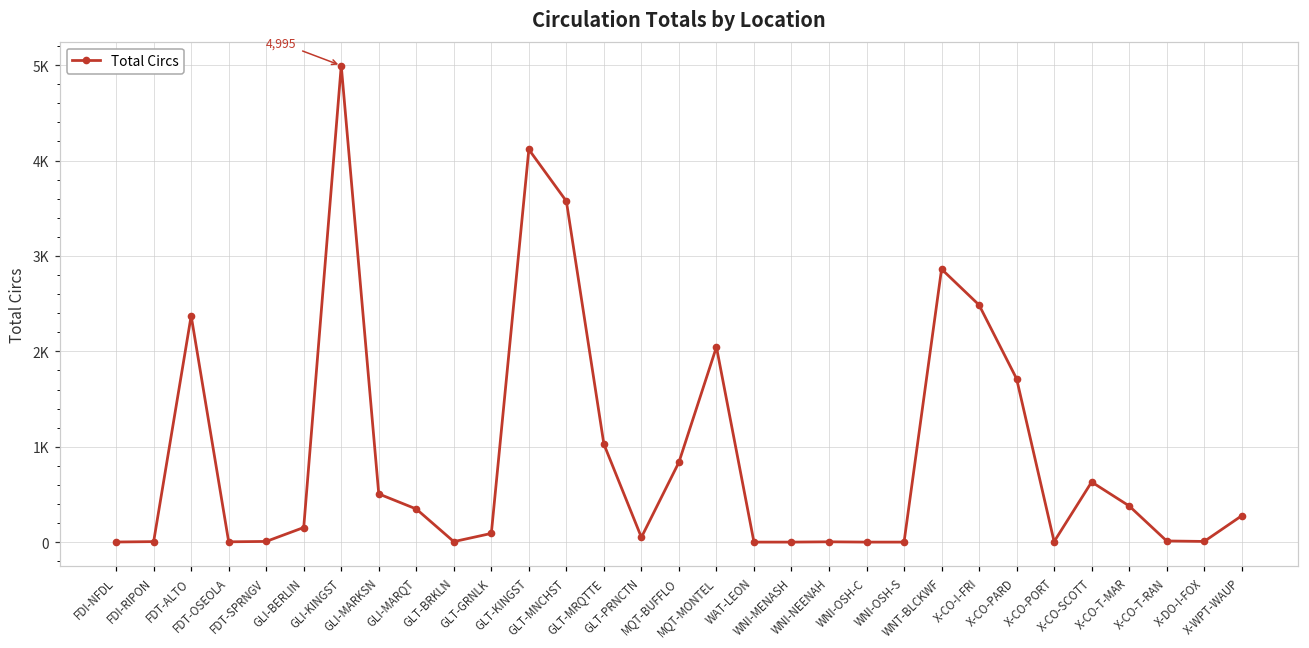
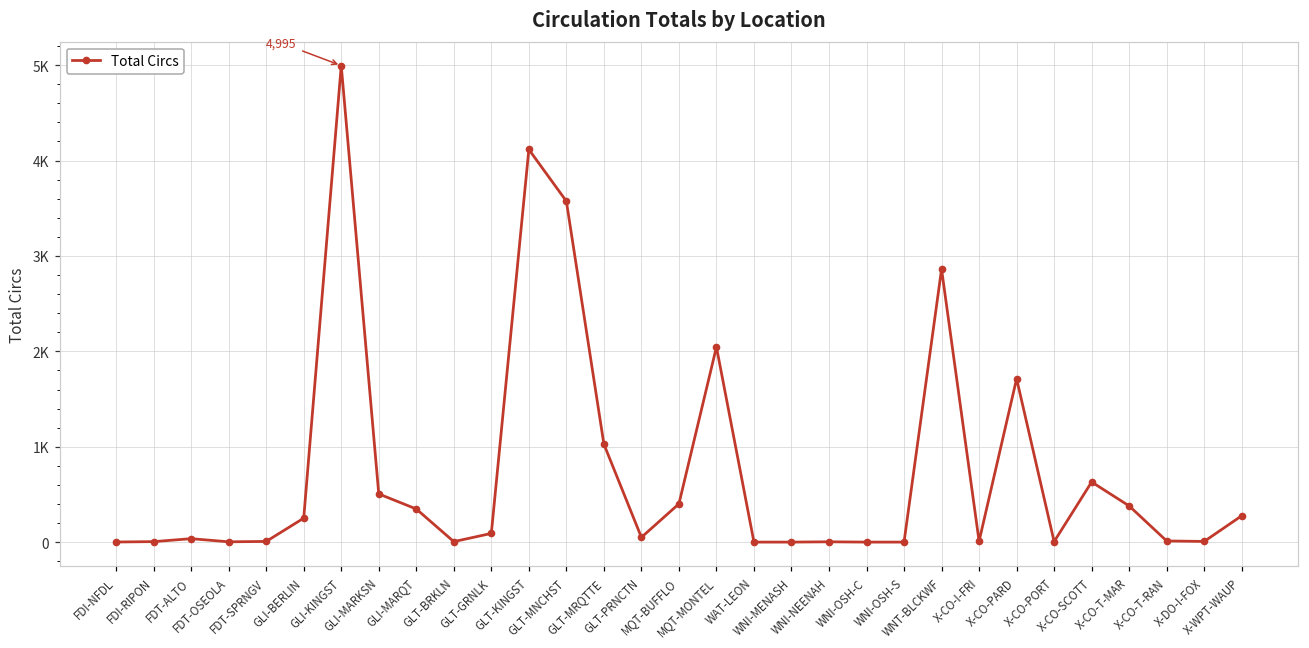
FDT-ALTO: 2400 -> 0
GLI-BERLIN: 200 -> 300
MQT-BUFFLO: 800 -> 400
X-CO-I-FRI: 2500 -> 0
